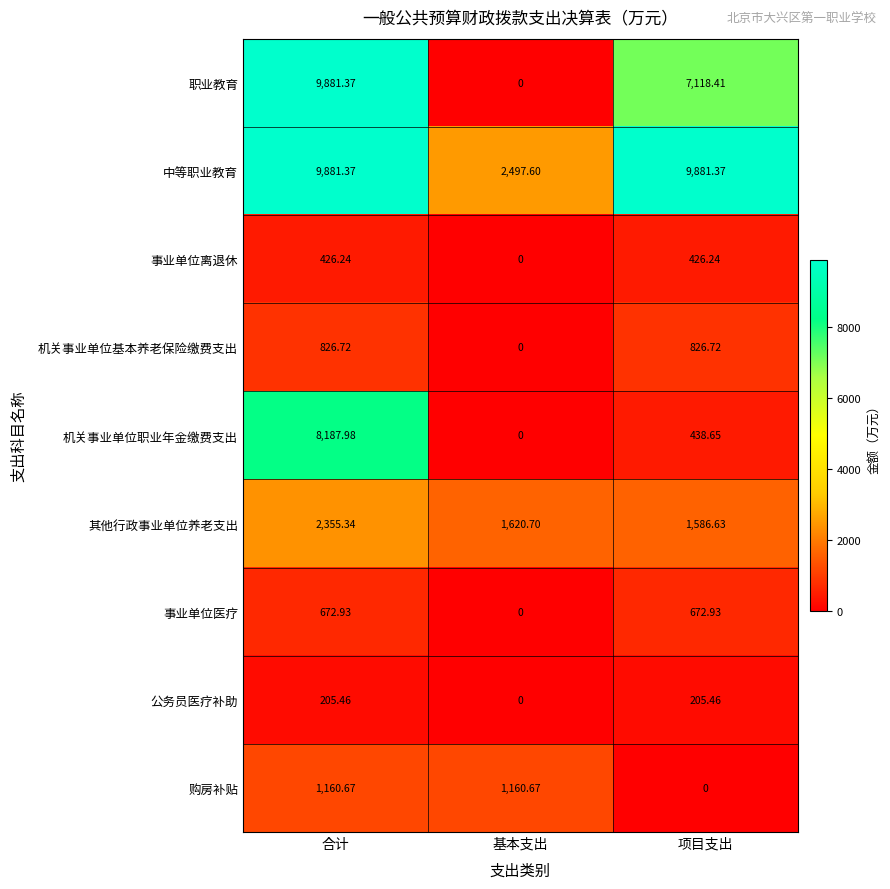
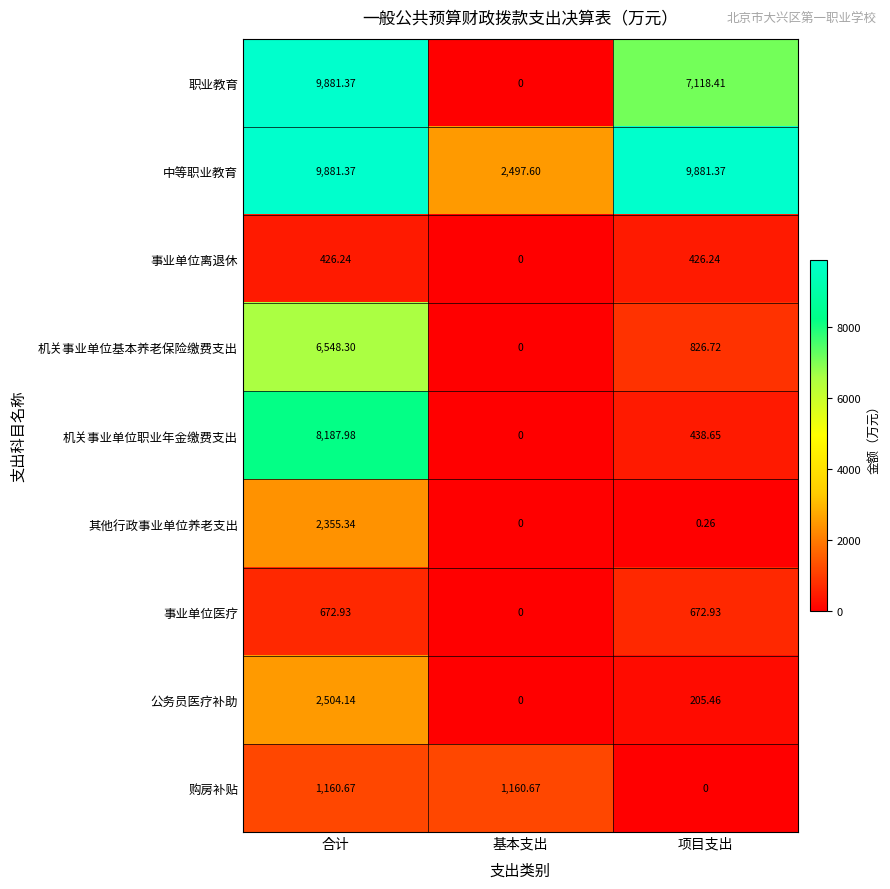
机关事业单位基本养老保险缴费支出, 合计: 826.72 -> 6,548.30
其他行政事业单位养老支出, 基本支出: 1,620.70 -> 0
其他行政事业单位养老支出, 项目支出: 1,586.63 -> 0.26
公务员医疗补助, 合计: 205.46 -> 2,504.14
